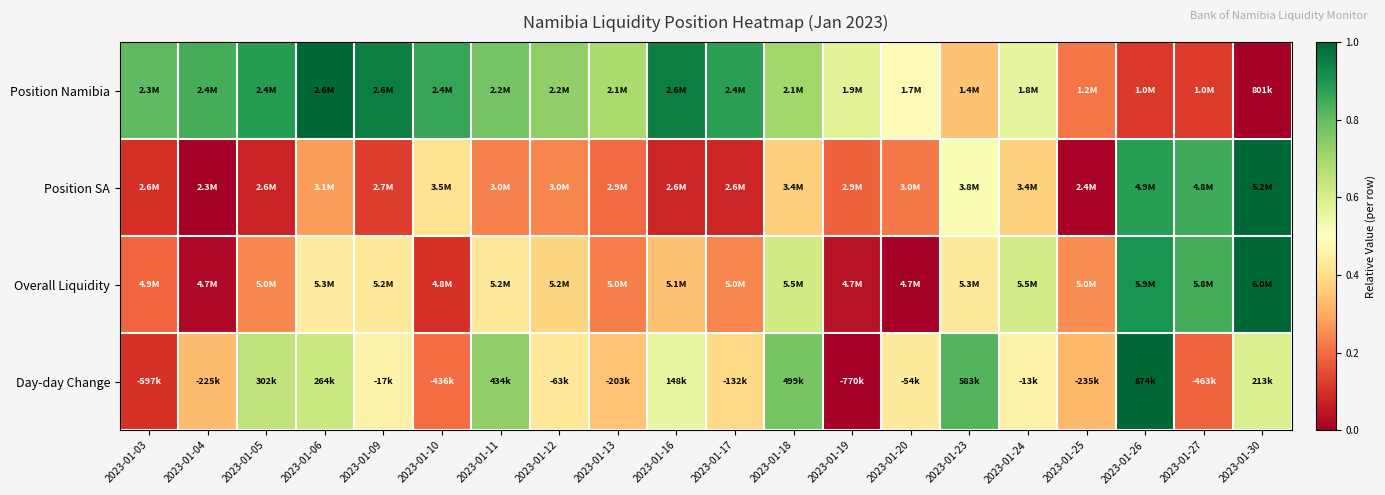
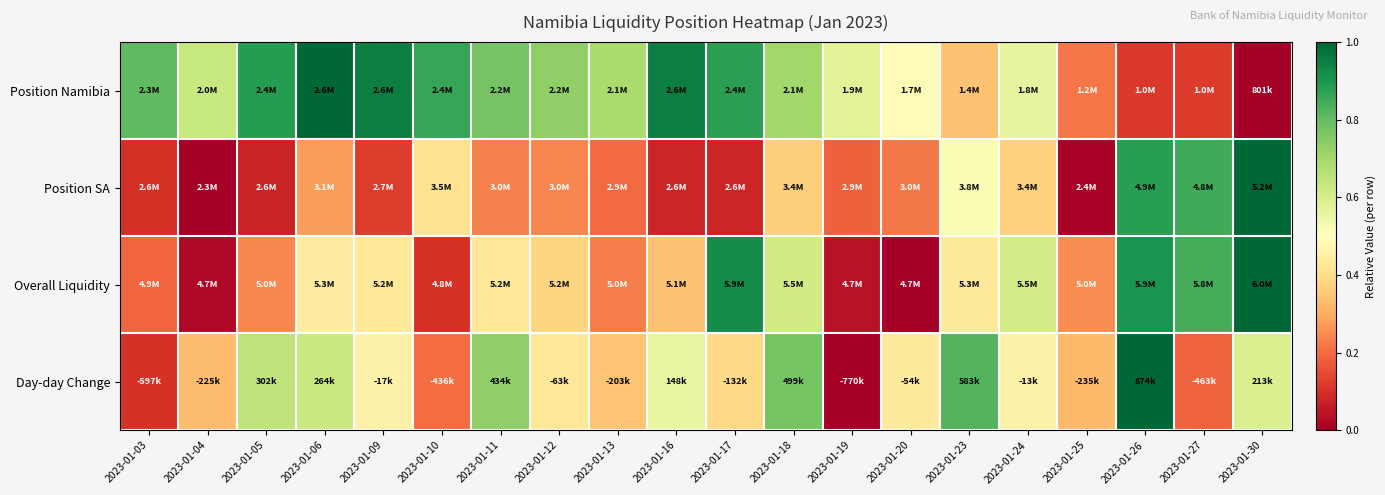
Position Namibia, 2023-01-04: 2.4M -> 2.0M
Overall Liquidity, 2023-01-17: 5.0M -> 5.9M
